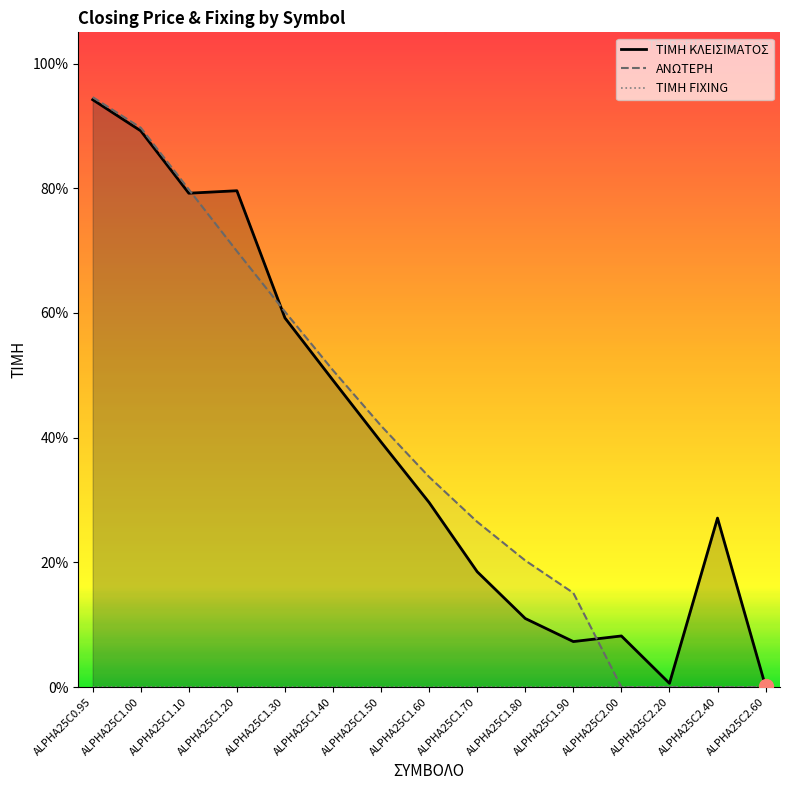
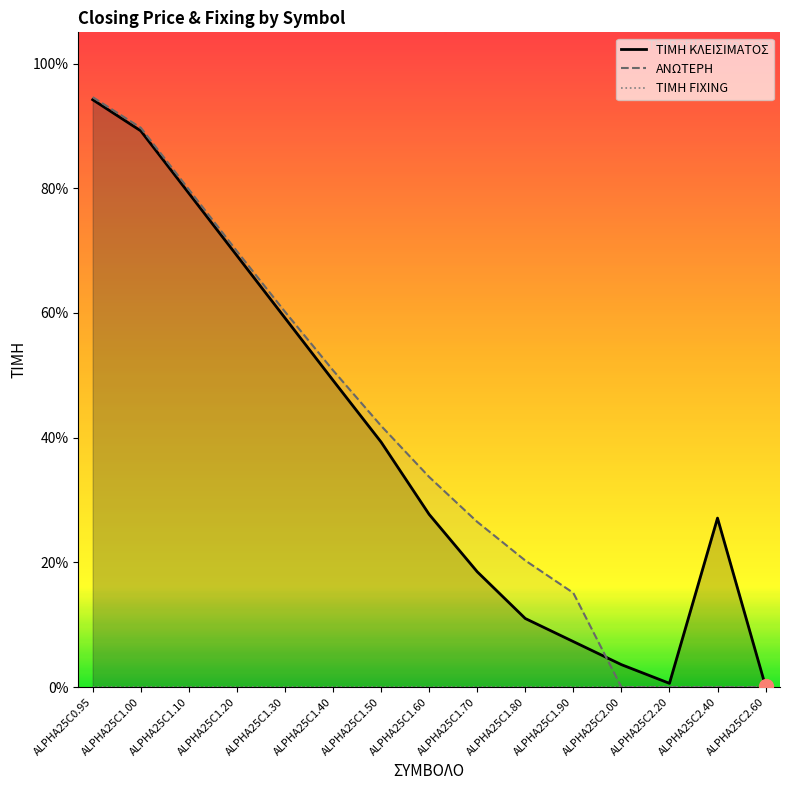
ΤΙΜΗ ΚΛΕΙΣΙΜΑΤΟΣ, ALPHA25C1.20: 80% -> 69%
ΤΙΜΗ ΚΛΕΙΣΙΜΑΤΟΣ, ALPHA25C1.60: 30% -> 28%
ΤΙΜΗ ΚΛΕΙΣΙΜΑΤΟΣ, ALPHA25C2.00: 8% -> 4%
